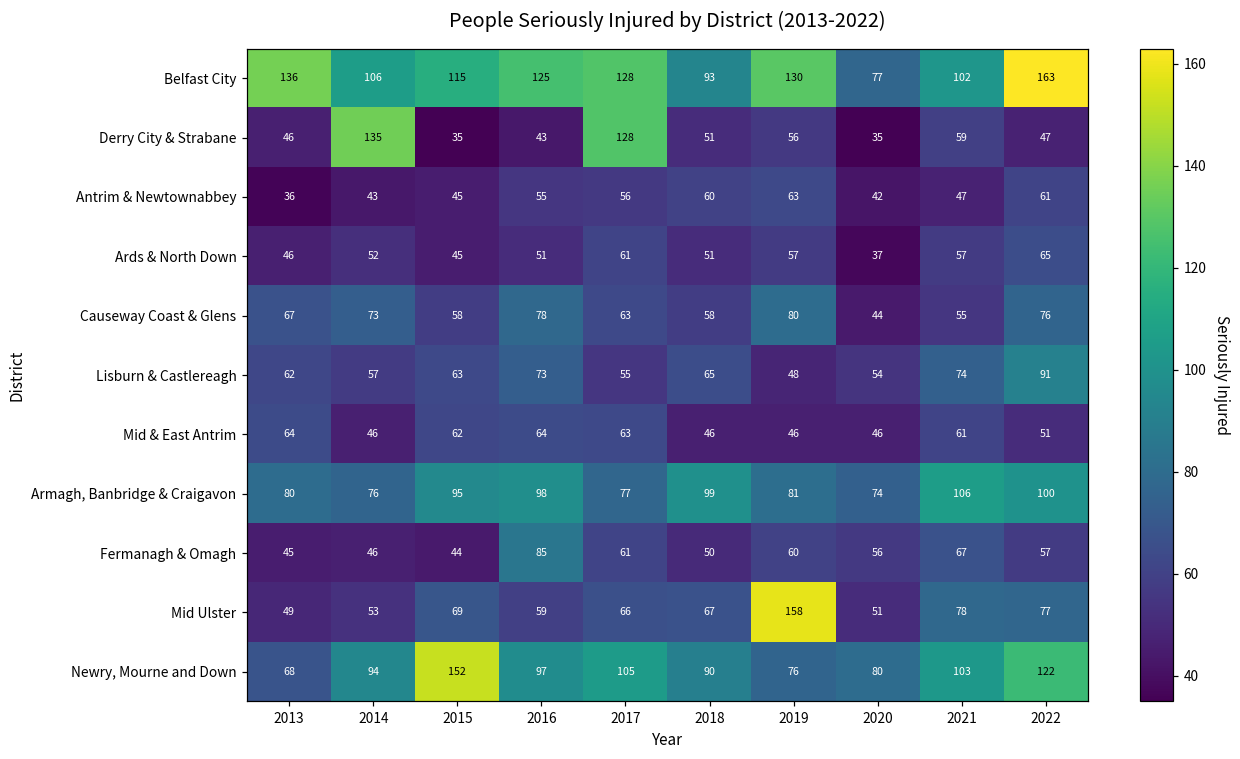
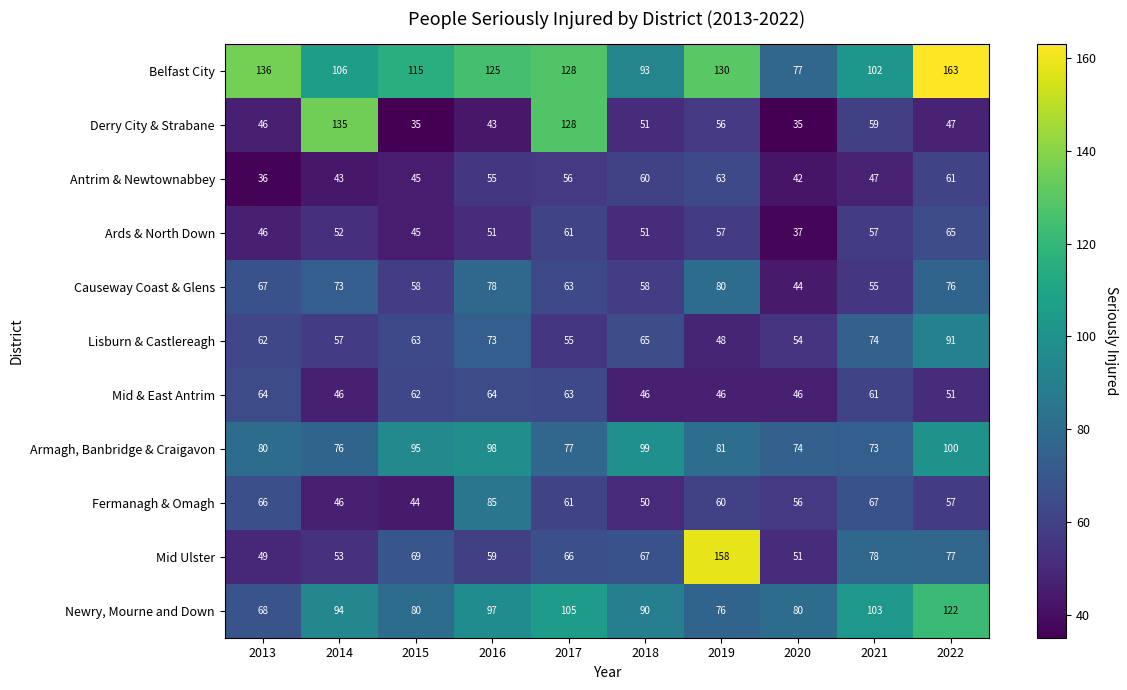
Armagh, Banbridge & Craigavon, 2021: 106 -> 73
Fermanagh & Omagh, 2013: 45 -> 66
Newry, Mourne and Down, 2015: 152 -> 80
